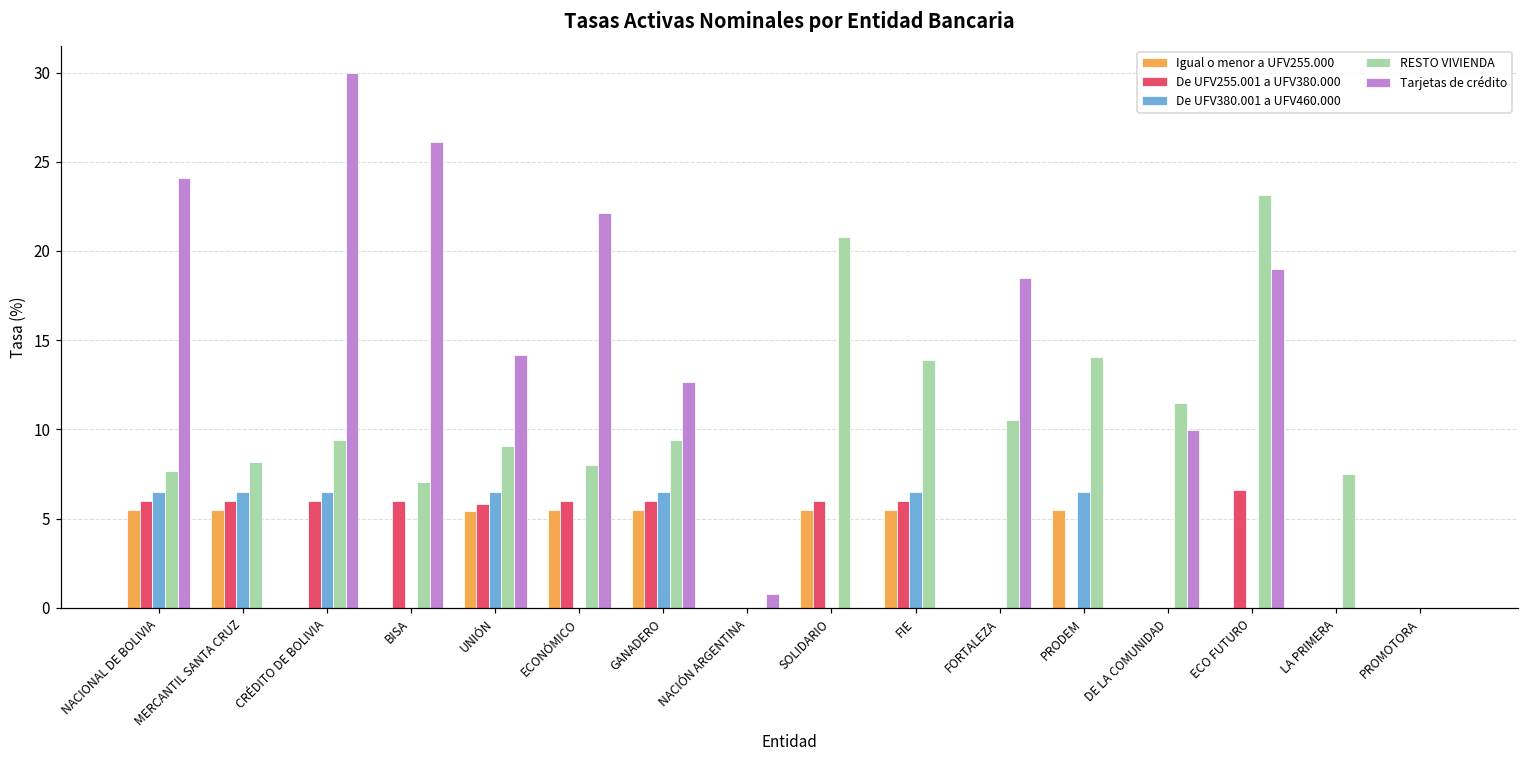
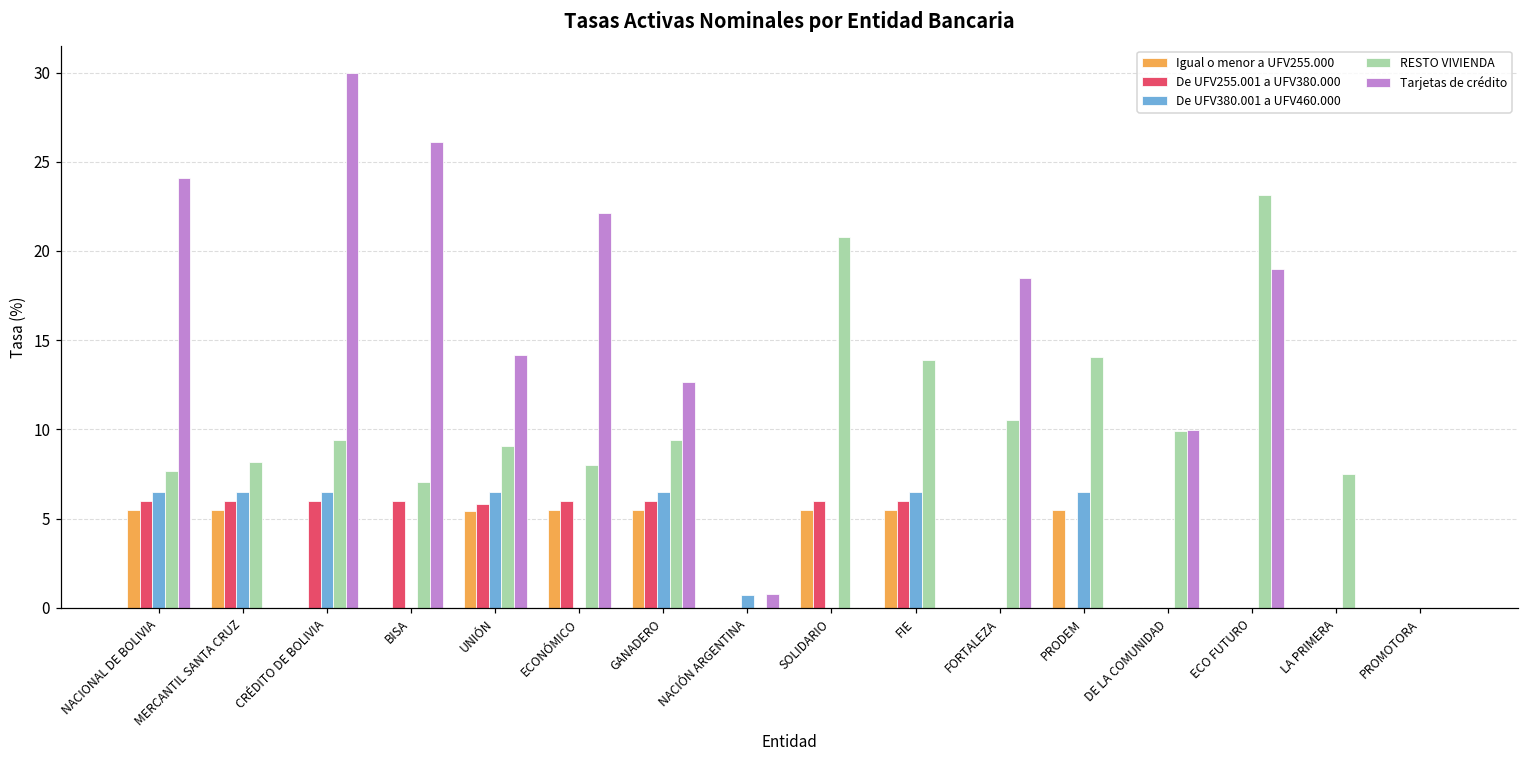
De UFV380.001 a UFV460.000, NACIÓN ARGENTINA: 0.0 -> 0.7
RESTO VIVIENDA, DE LA COMUNIDAD: 11.5 -> 9.9
De UFV255.001 a UFV380.000, ECO FUTURO: 6.6 -> 0.0
